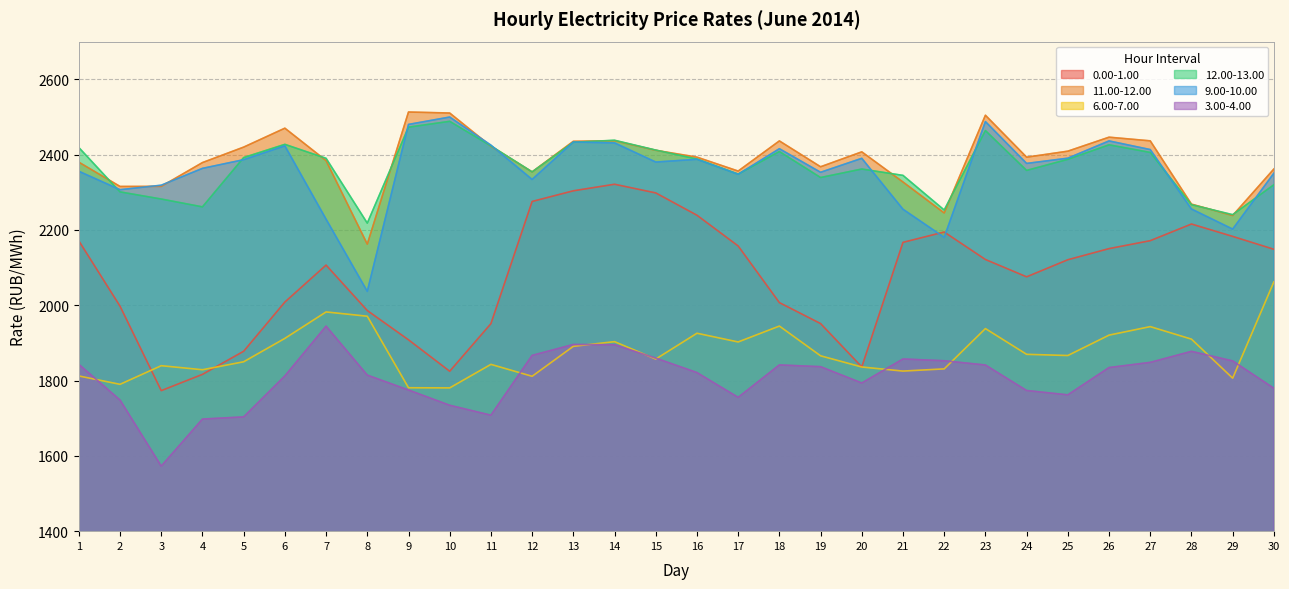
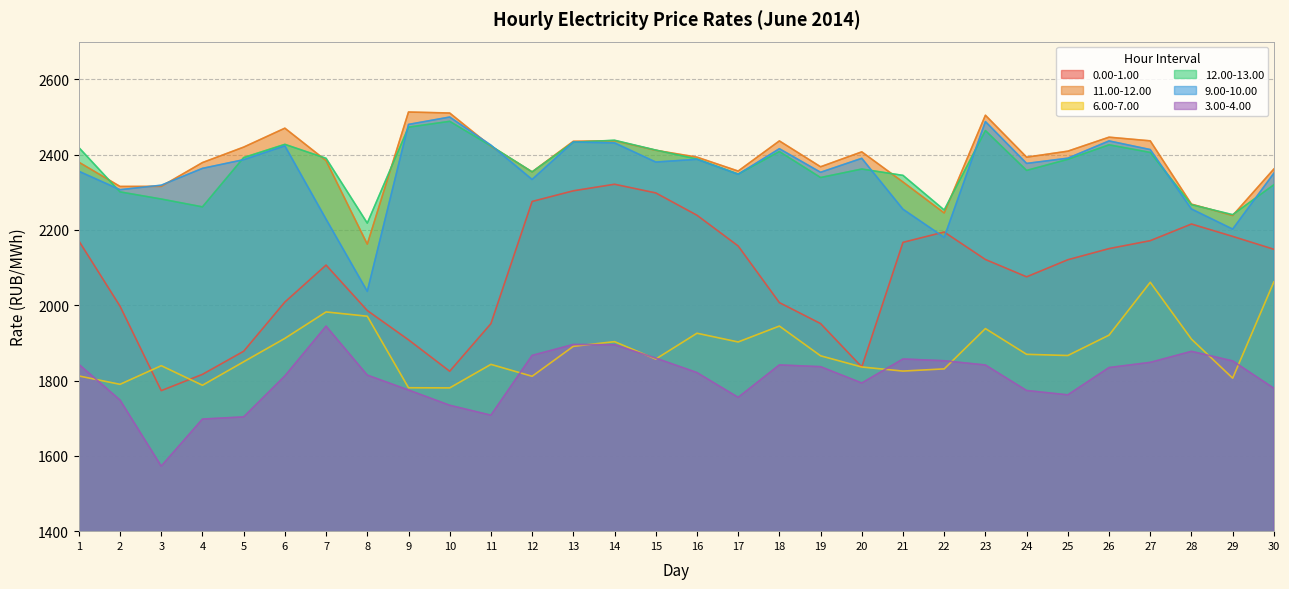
6.00-7.00, 4: 1830 -> 1790
6.00-7.00, 27: 1940 -> 2060
